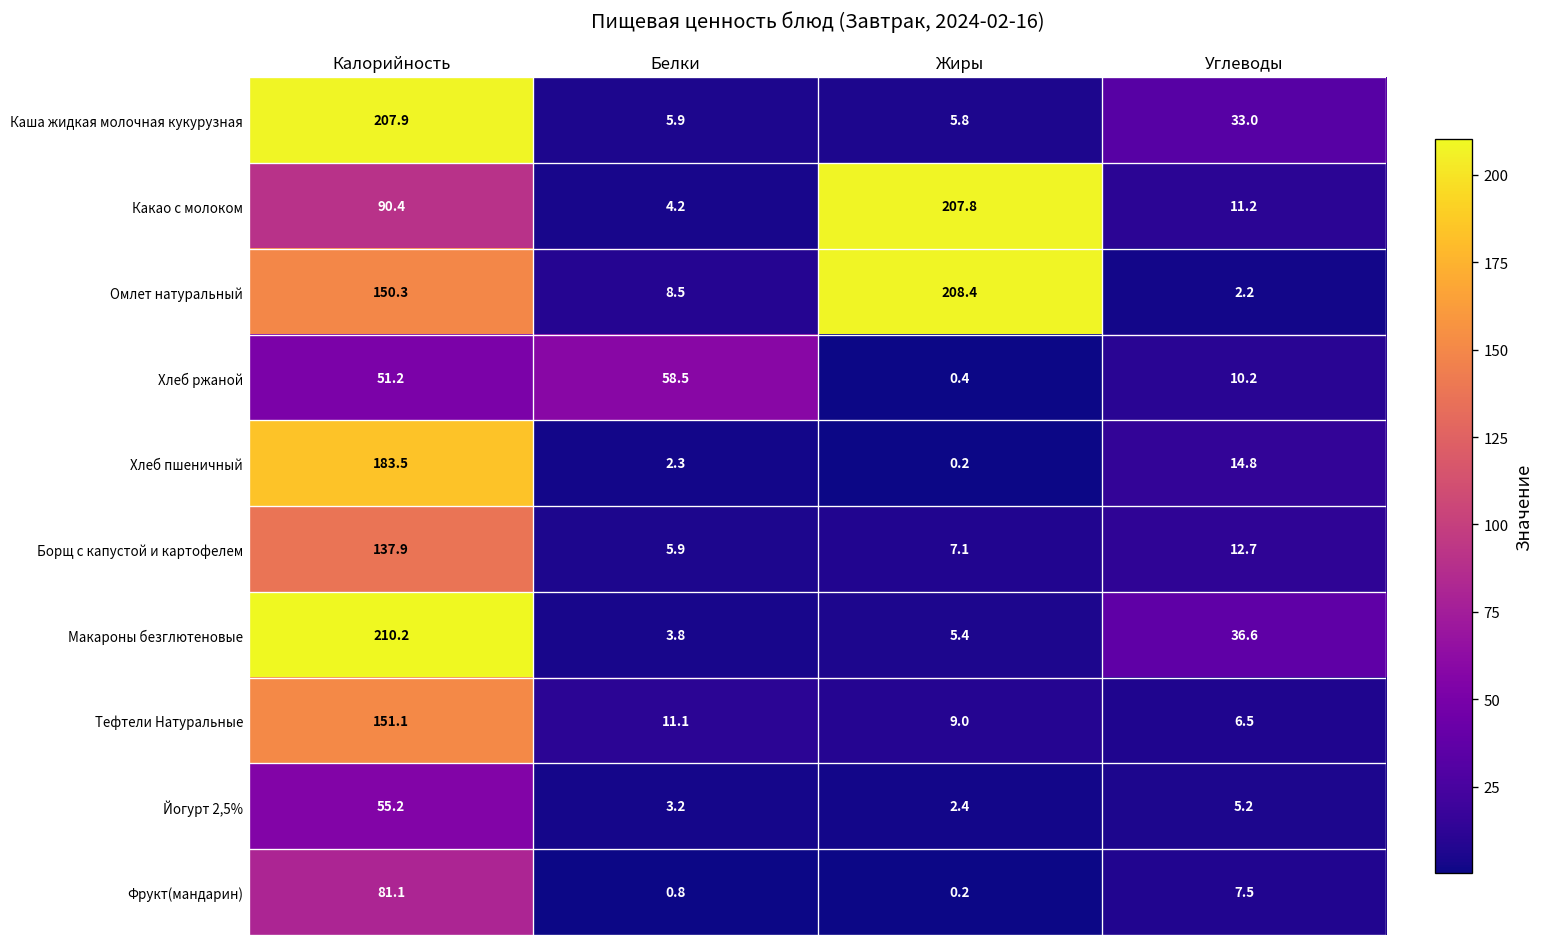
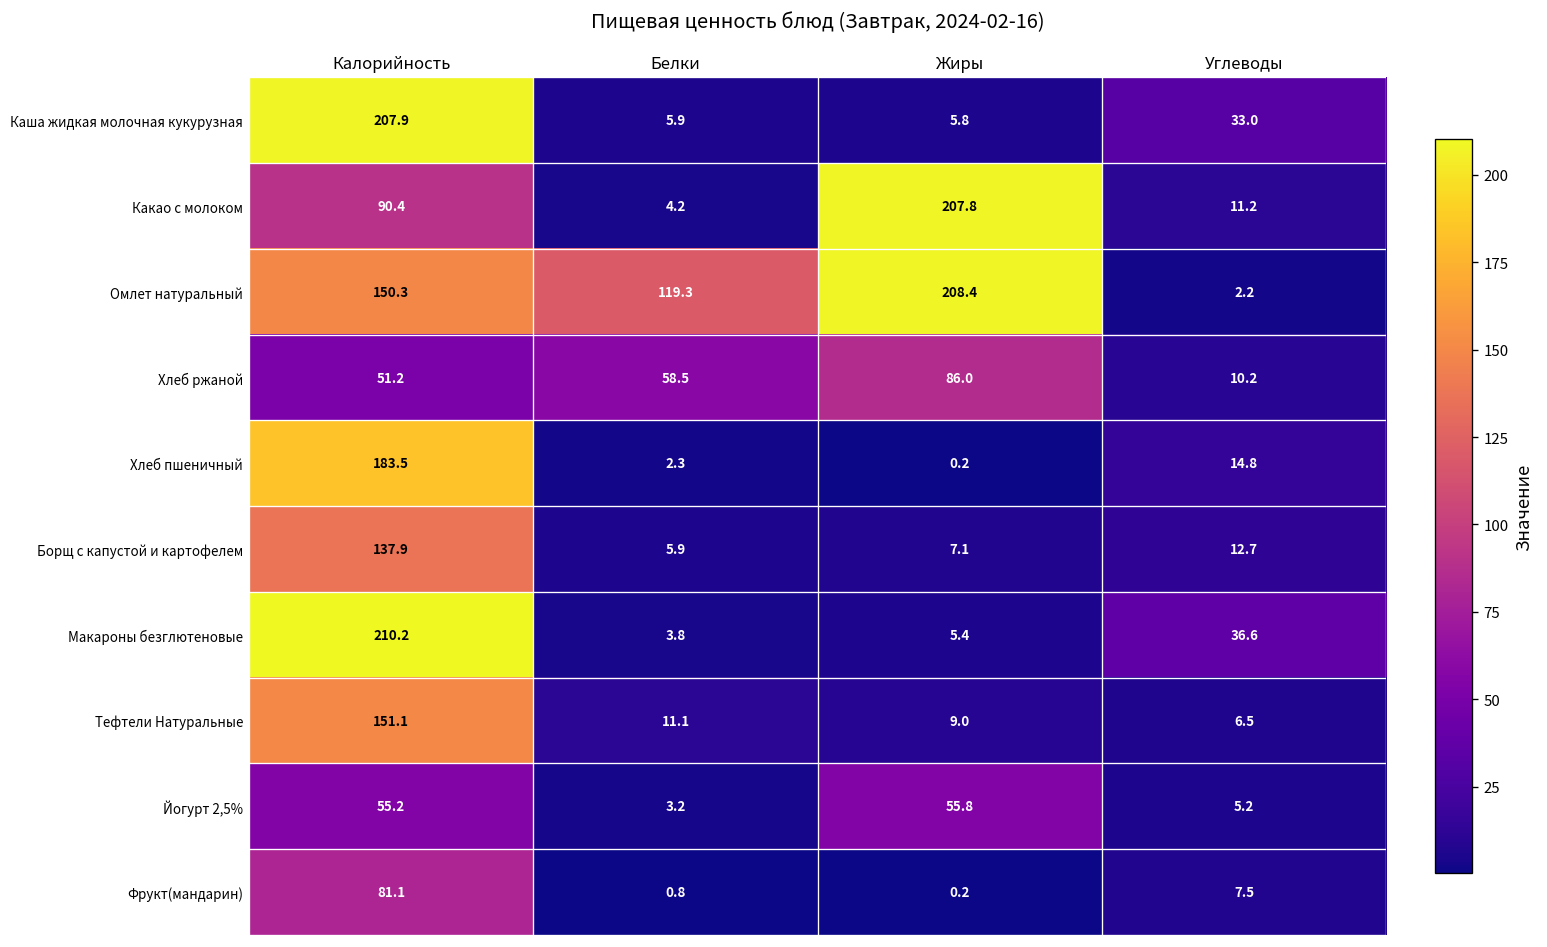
Омлет натуральный, Белки: 8.5 -> 119.3
Хлеб ржаной, Жиры: 0.4 -> 86.0
Йогурт 2,5%, Жиры: 2.4 -> 55.8
